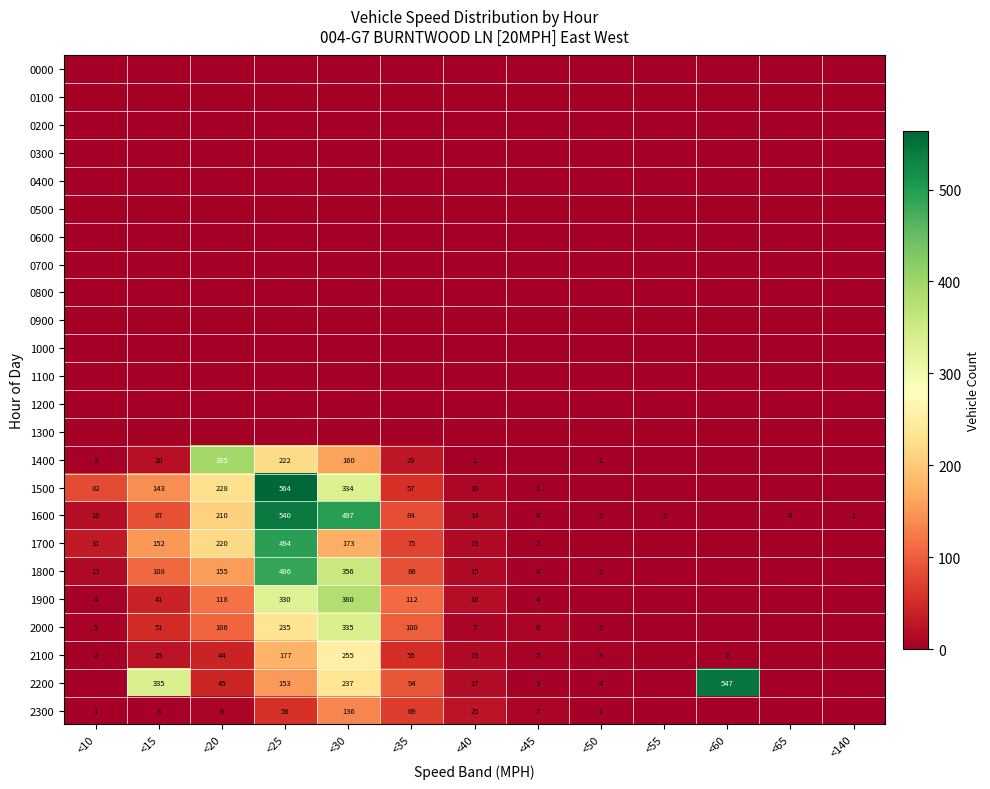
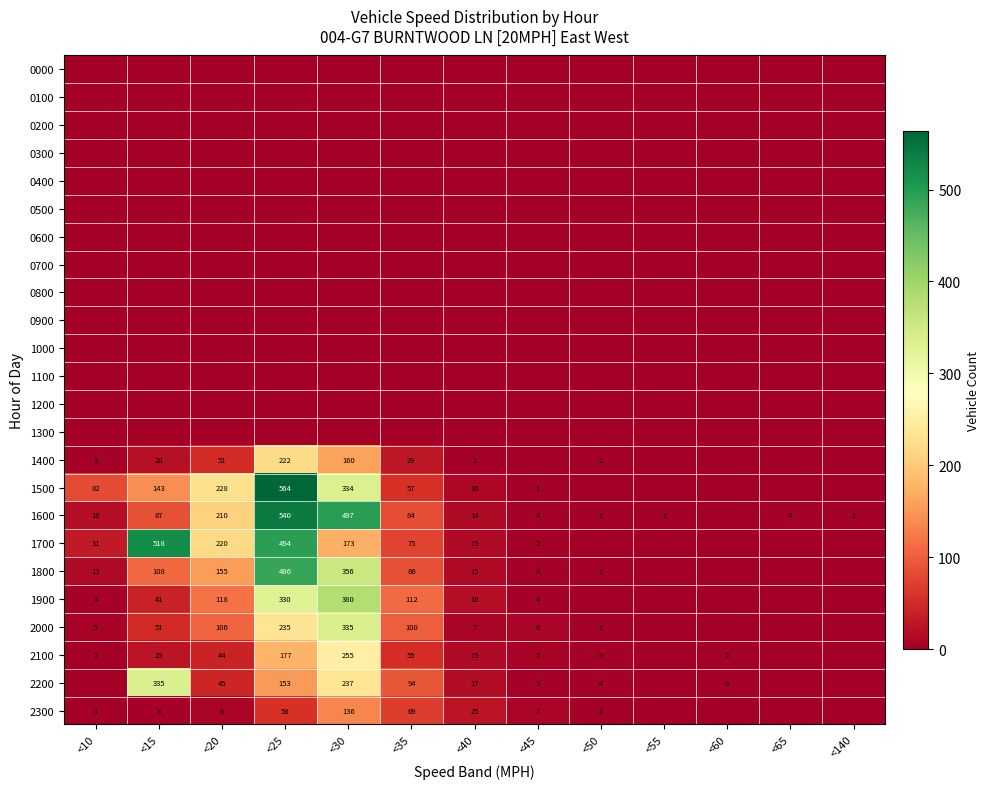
1400, <20: 395 -> 51
1700, <15: 152 -> 518
2200, <60: 547 -> 3
